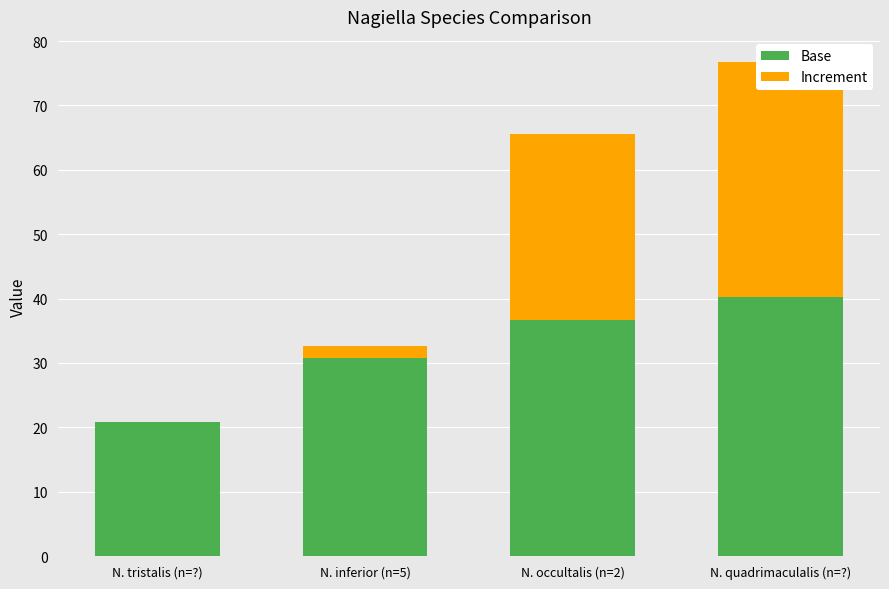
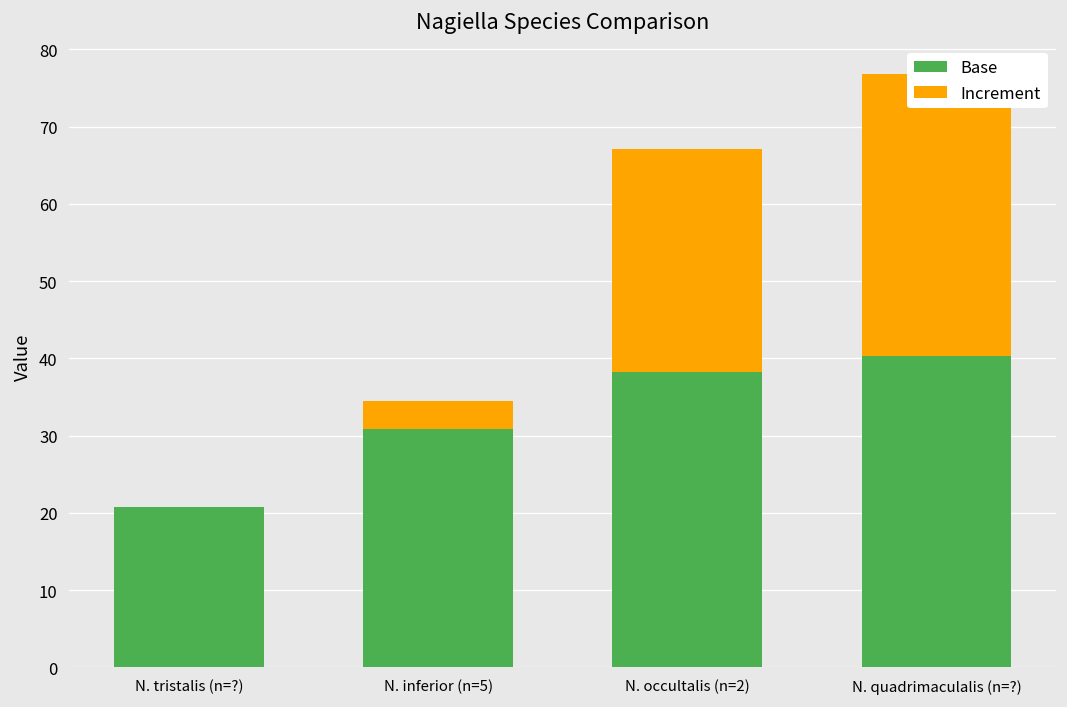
Increment, N. inferior (n=5): 2 -> 4
Base, N. occultalis (n=2): 37 -> 38
